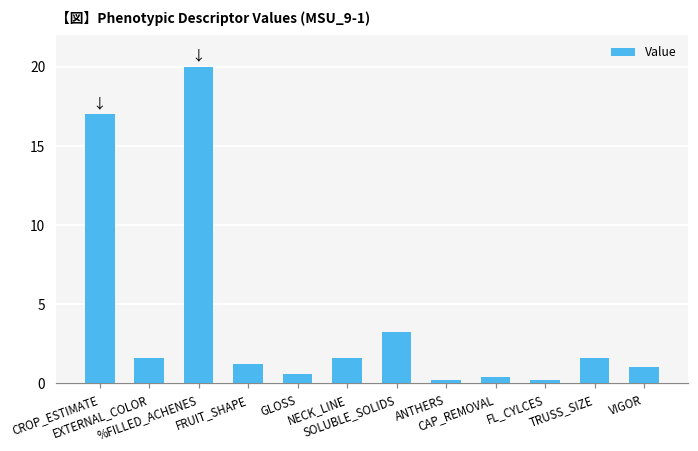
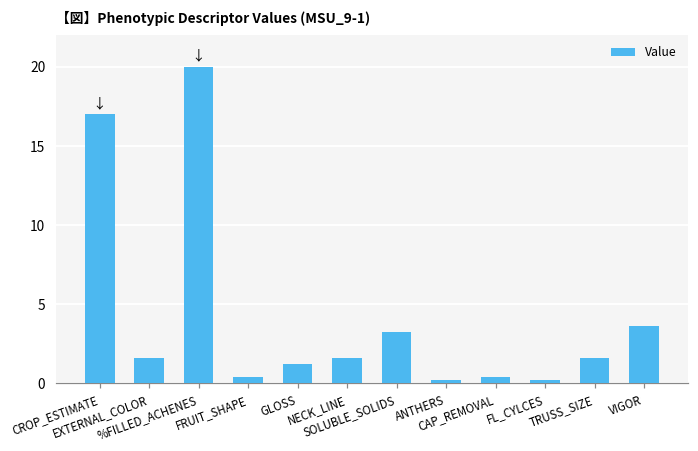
FRUIT_SHAPE: 1.2 -> 0.4
GLOSS: 0.6 -> 1.2
VIGOR: 1.0 -> 3.6
